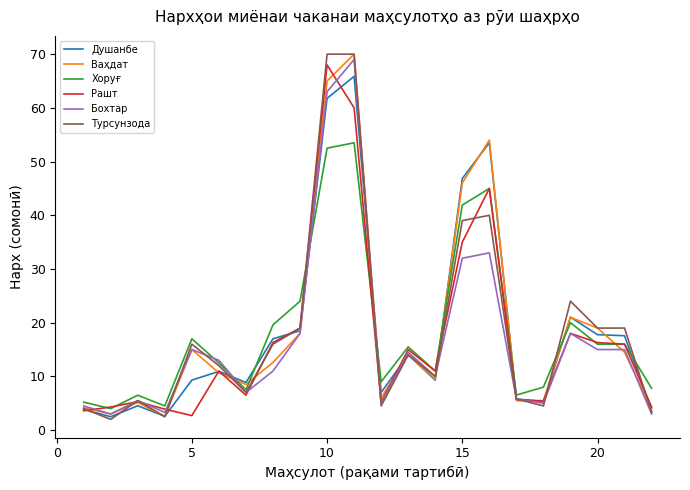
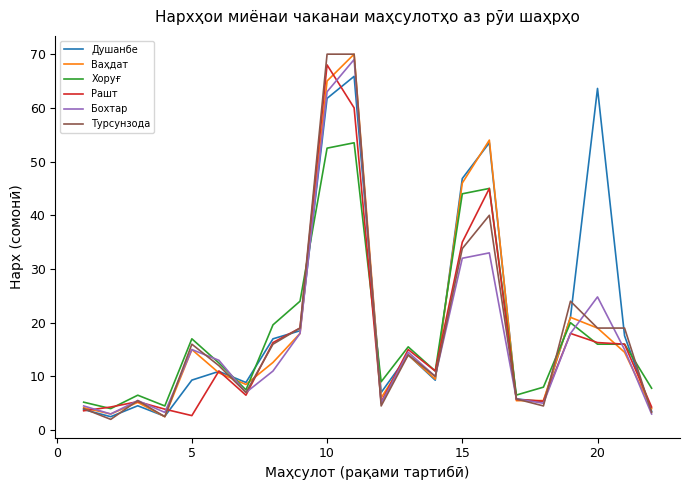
Хоруғ, 15: 42 -> 44
Турсунзода, 15: 39 -> 34
Душанбе, 20: 18 -> 64
Бохтар, 20: 15 -> 25
